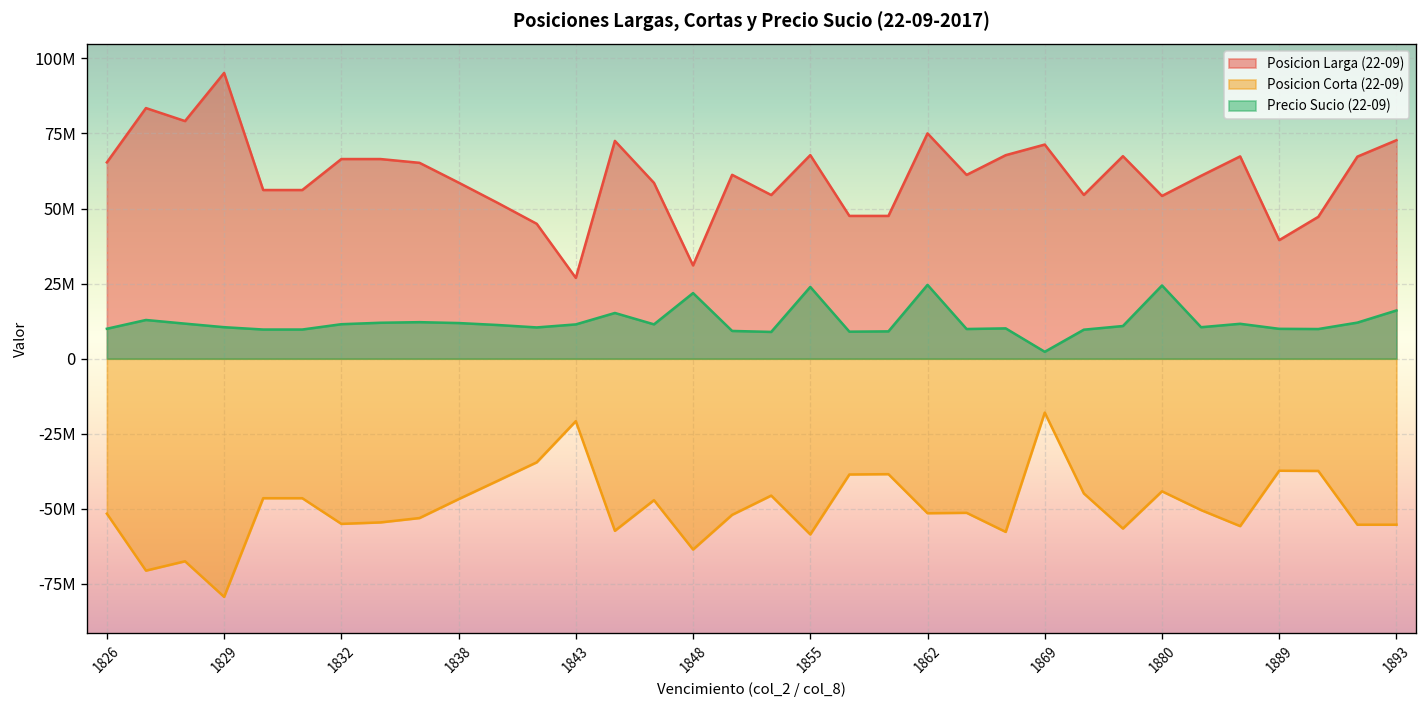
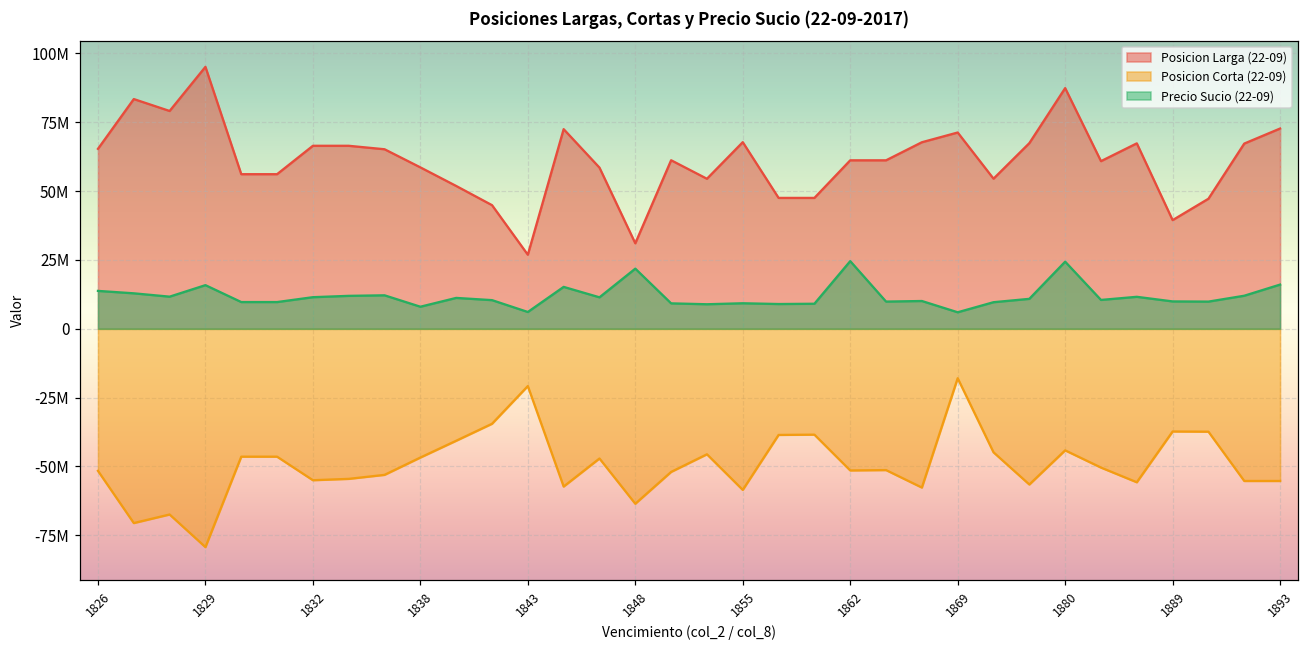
Precio Sucio (22-09), 1826: 10000000 -> 14000000
Precio Sucio (22-09), 1829: 10000000 -> 16000000
Precio Sucio (22-09), 1838: 12000000 -> 8000000
Precio Sucio (22-09), 1843: 11000000 -> 6000000
Precio Sucio (22-09), 1855: 24000000 -> 9000000
Posicion Larga (22-09), 1862: 75000000 -> 61000000
Precio Sucio (22-09), 1869: 2000000 -> 6000000
Posicion Larga (22-09), 1880: 54000000 -> 87000000
